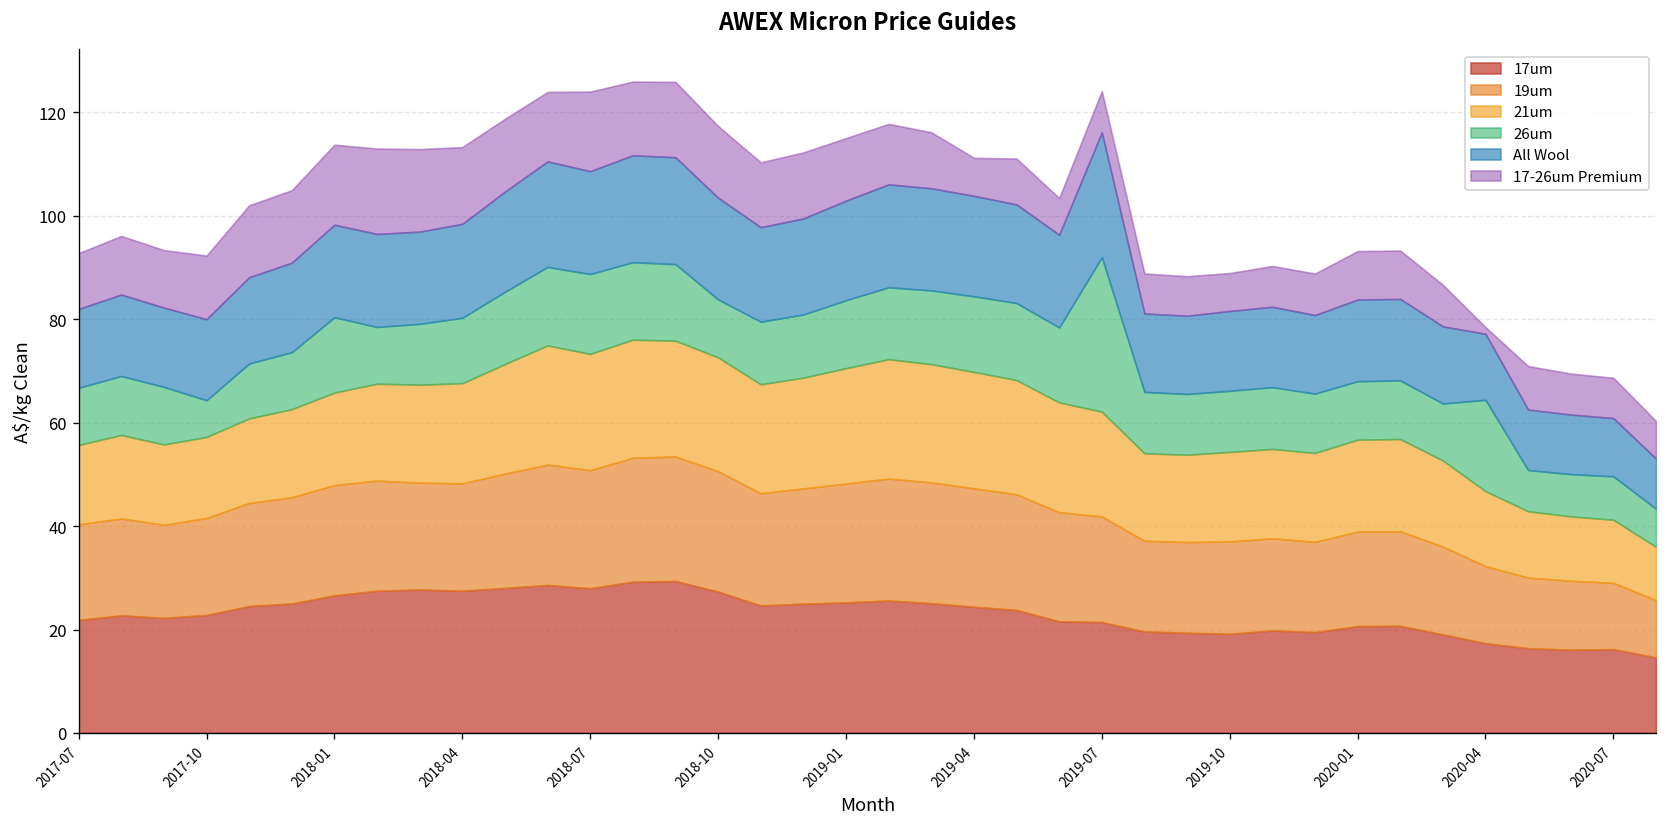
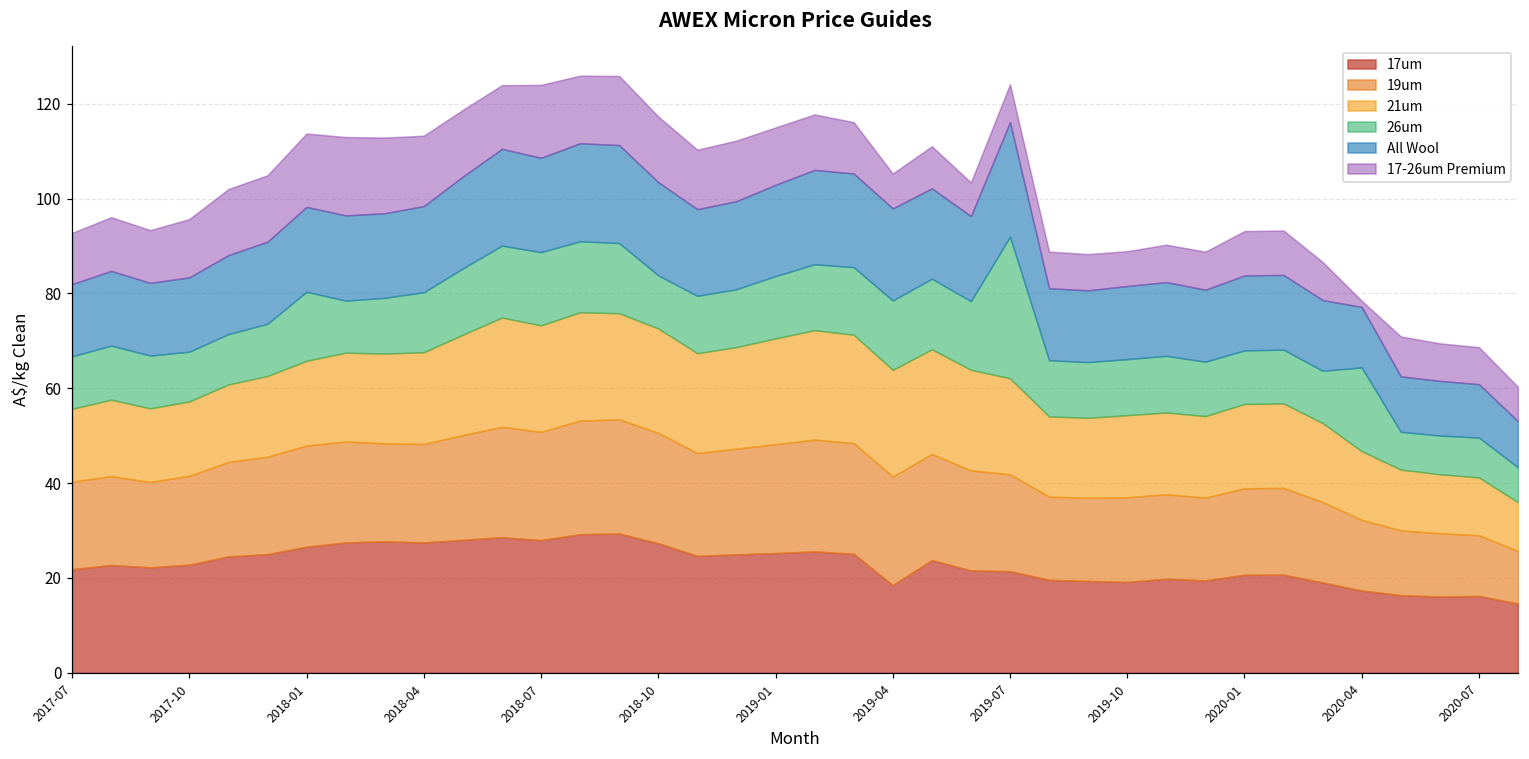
26um, 2017-10: 7 -> 11
17um, 2019-04: 24 -> 19
